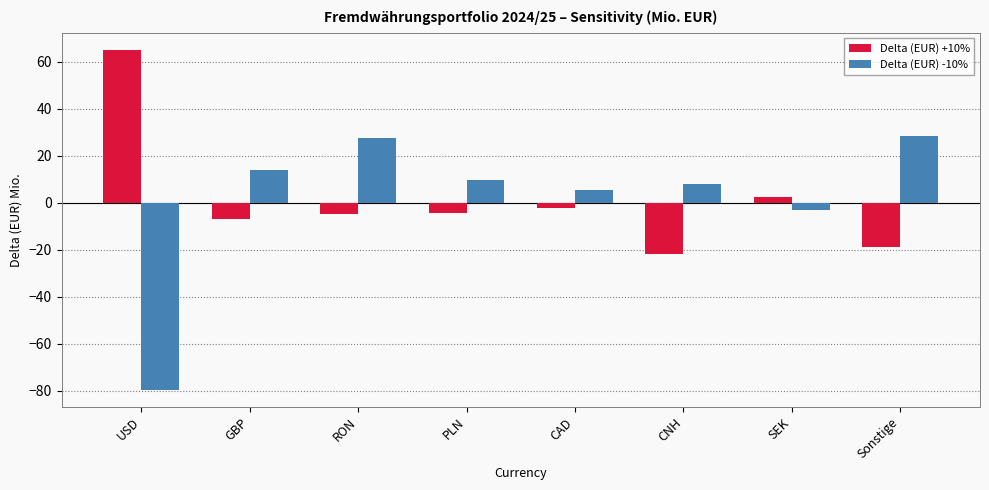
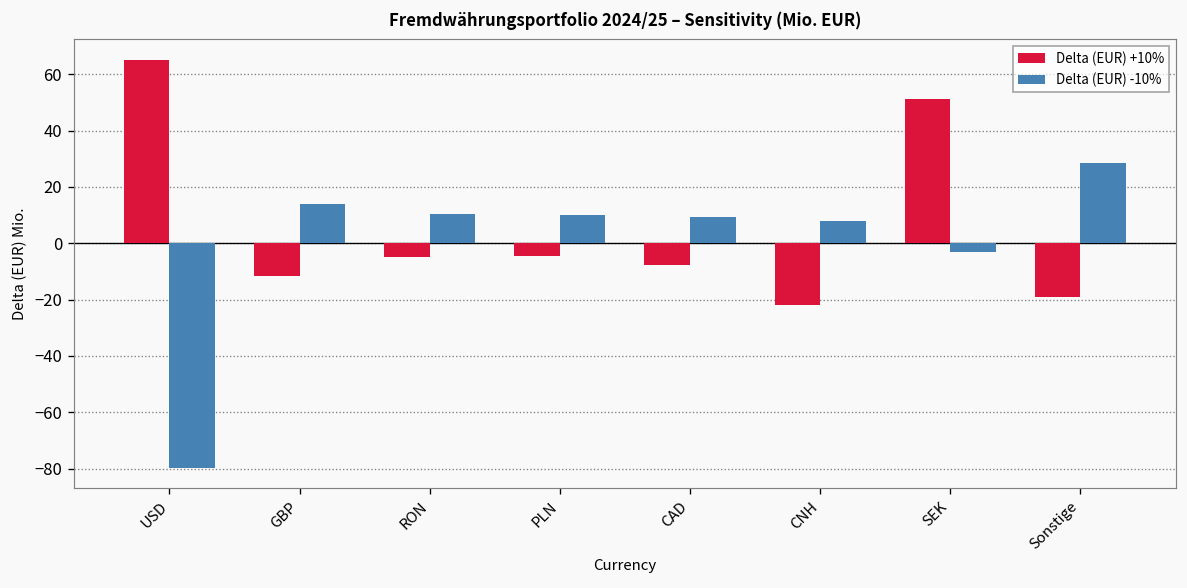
Delta (EUR) +10%, GBP: -7 -> -12
Delta (EUR) -10%, RON: 28 -> 10
Delta (EUR) +10%, CAD: -2 -> -8
Delta (EUR) -10%, CAD: 6 -> 10
Delta (EUR) +10%, SEK: 3 -> 51
